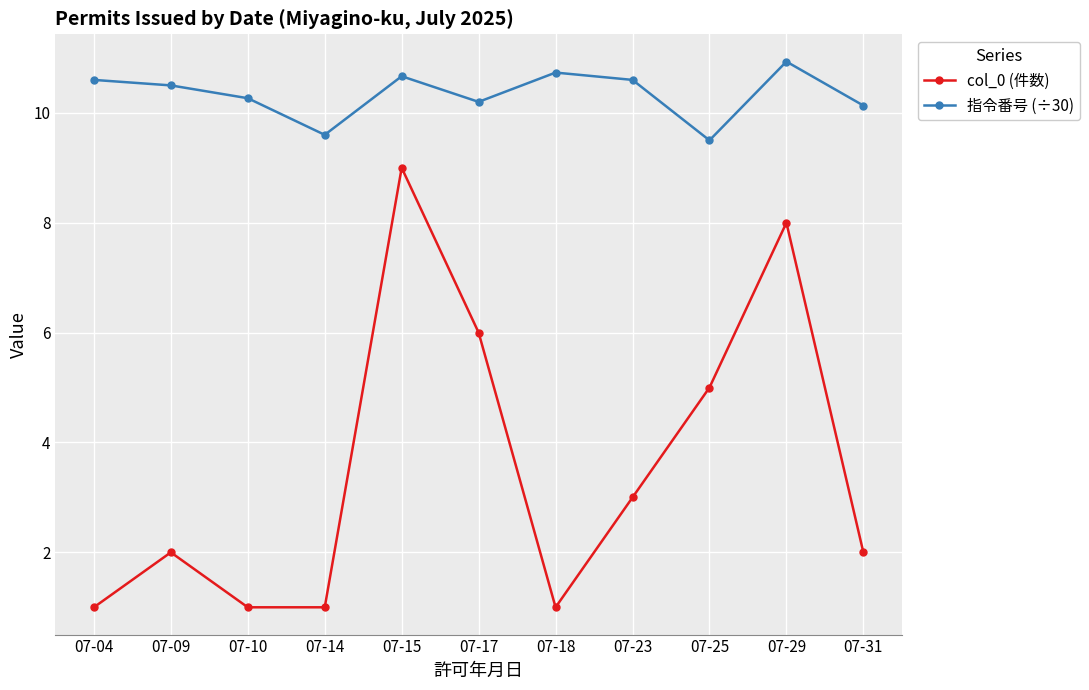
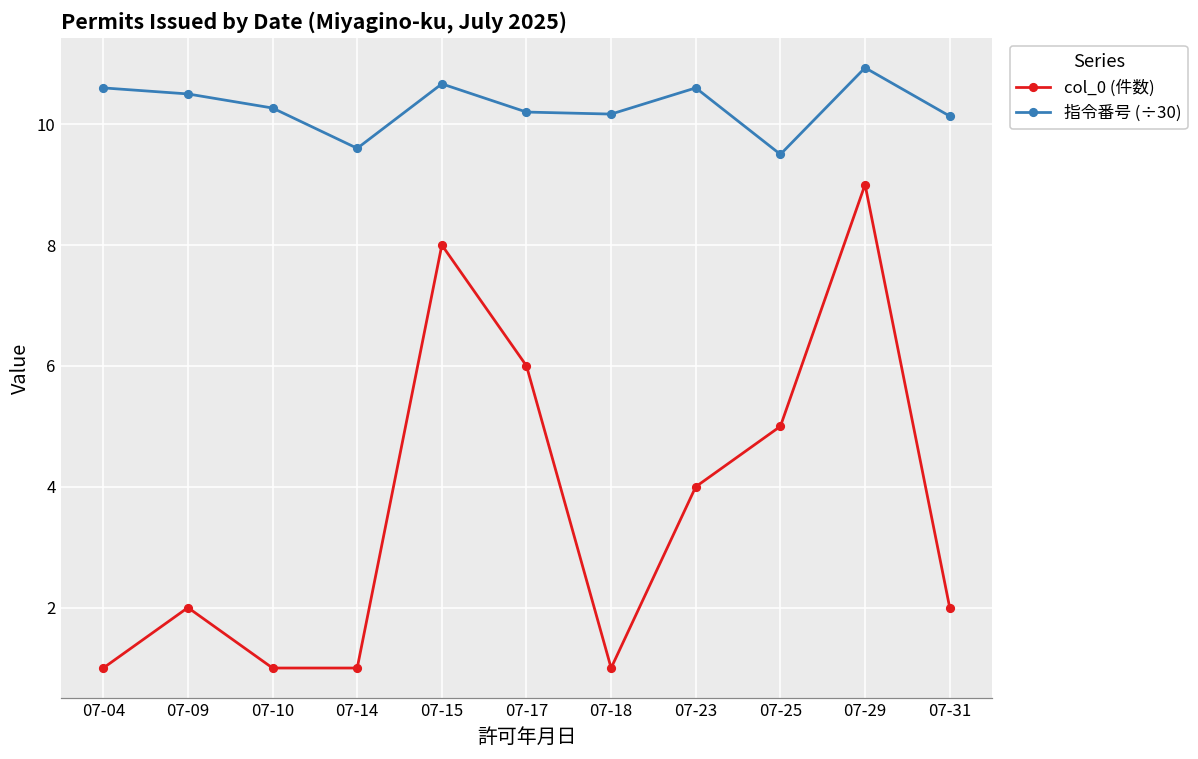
col_0 (件数), 07-15: 9 -> 8
指令番号 (÷30), 07-18: 10.7 -> 10.2
col_0 (件数), 07-23: 3 -> 4
col_0 (件数), 07-29: 8 -> 9
